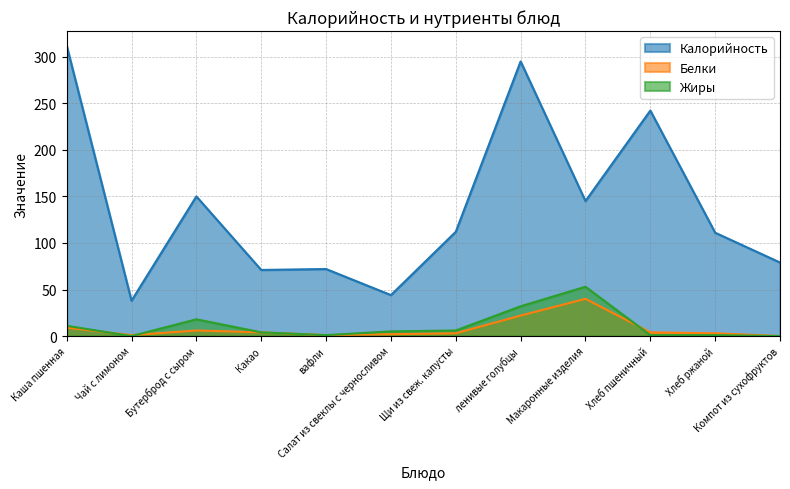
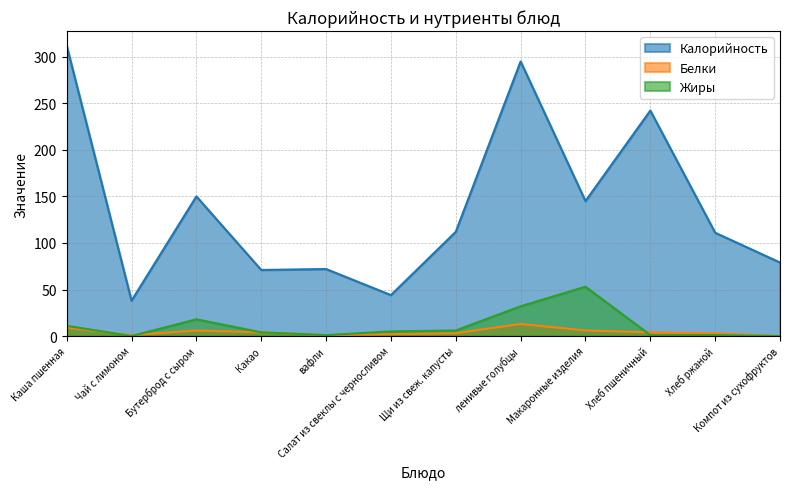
Белки, ленивые голубцы: 20 -> 10
Белки, Макаронные изделия: 40 -> 10
